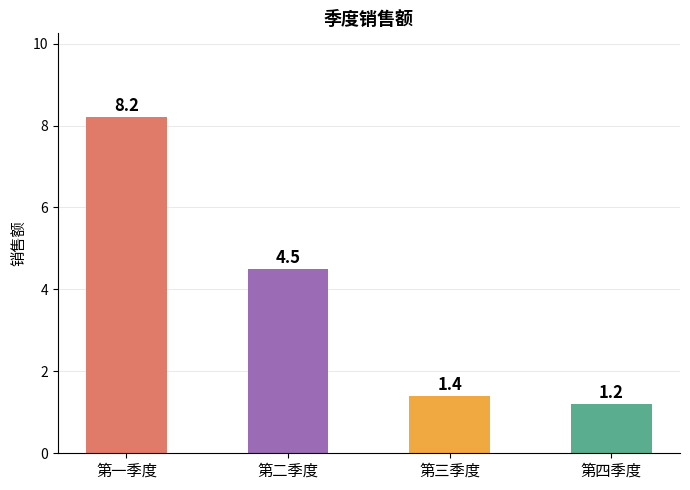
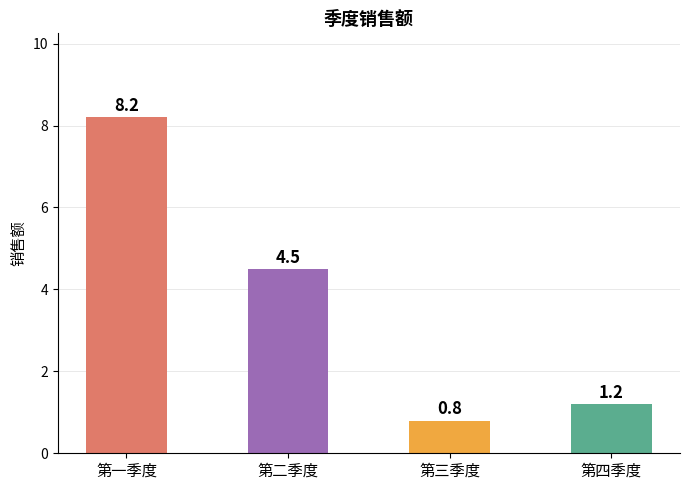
第三季度: 1.4 -> 0.8
